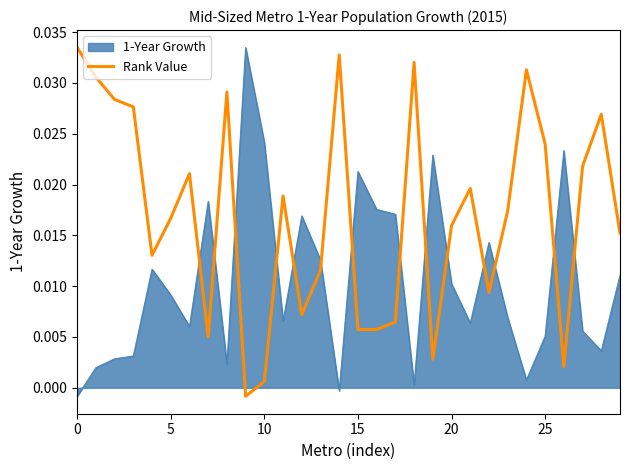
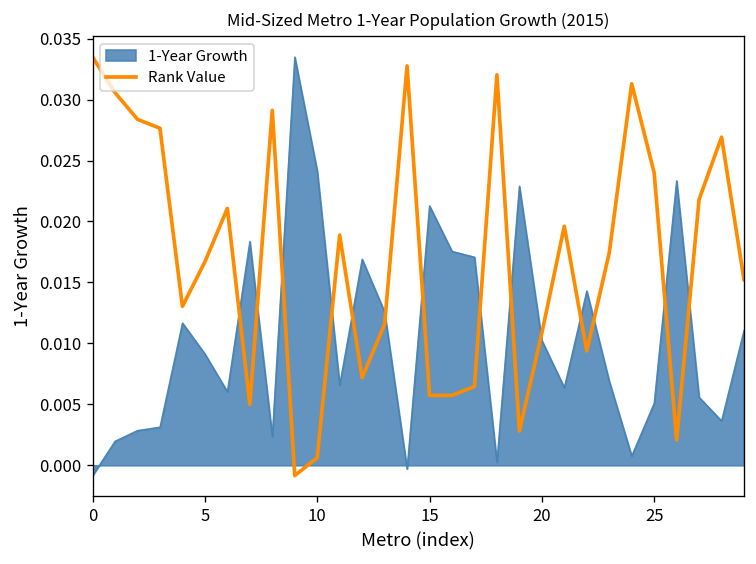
Rank Value, 20: 0.0160 -> 0.0108
